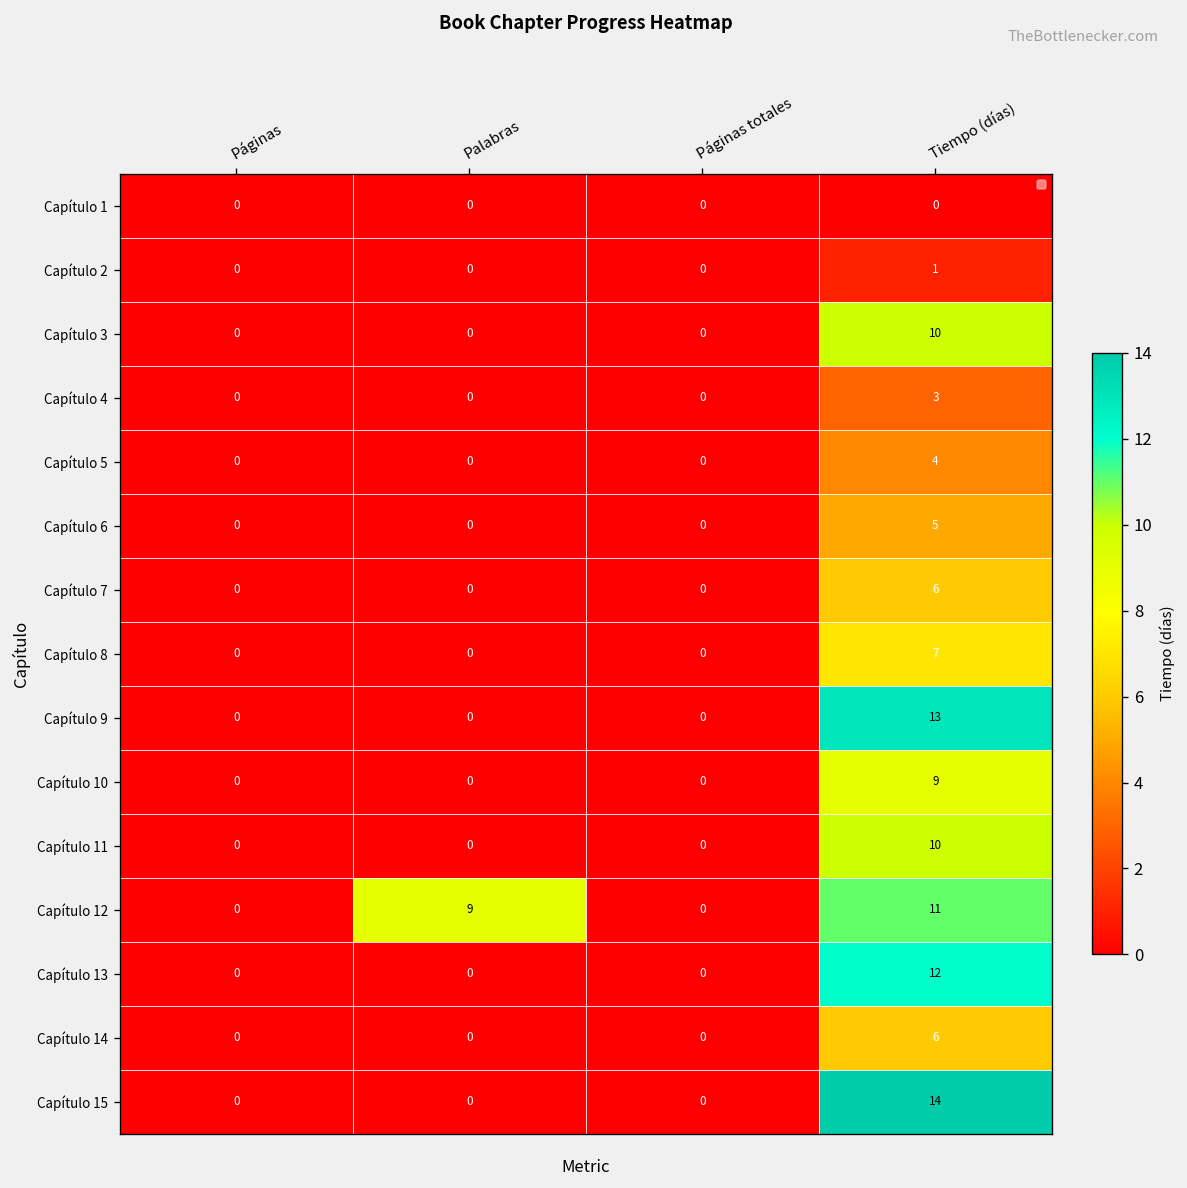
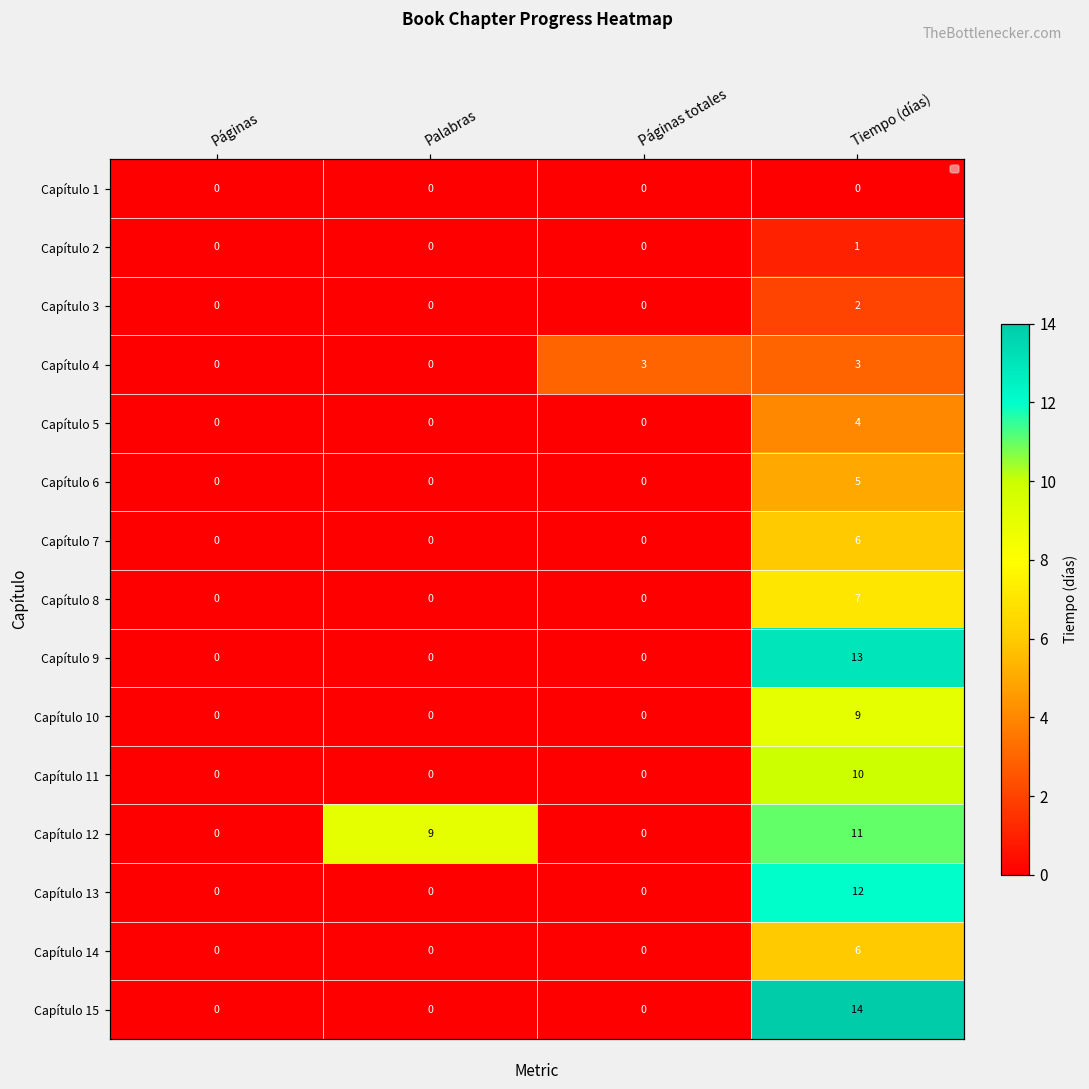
Capítulo 3, Tiempo (días): 10 -> 2
Capítulo 4, Páginas totales: 0 -> 3
